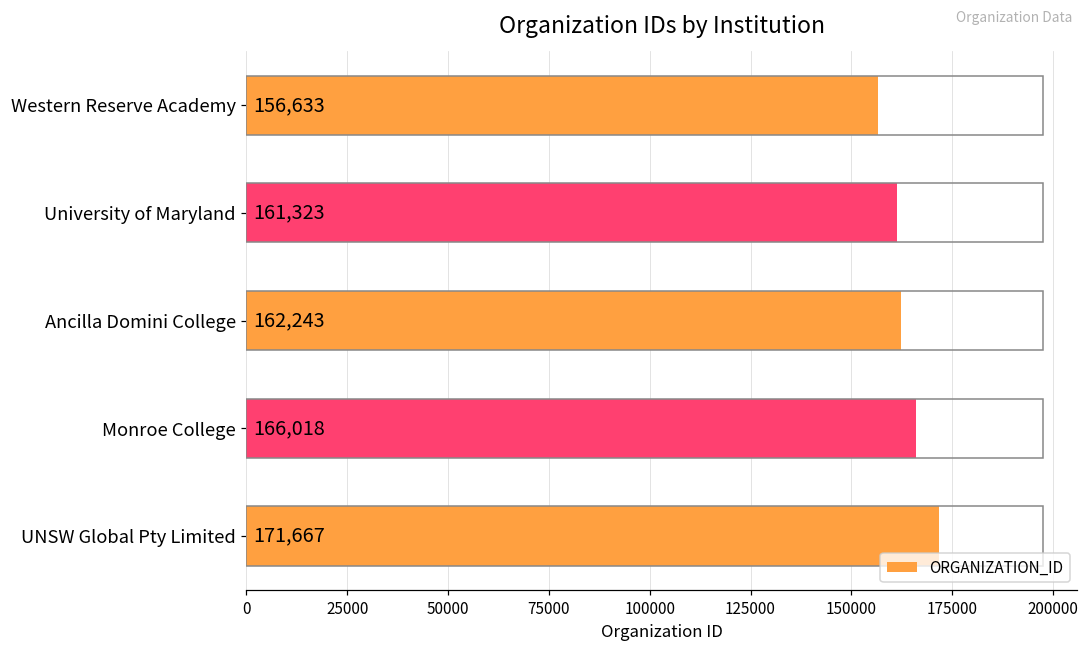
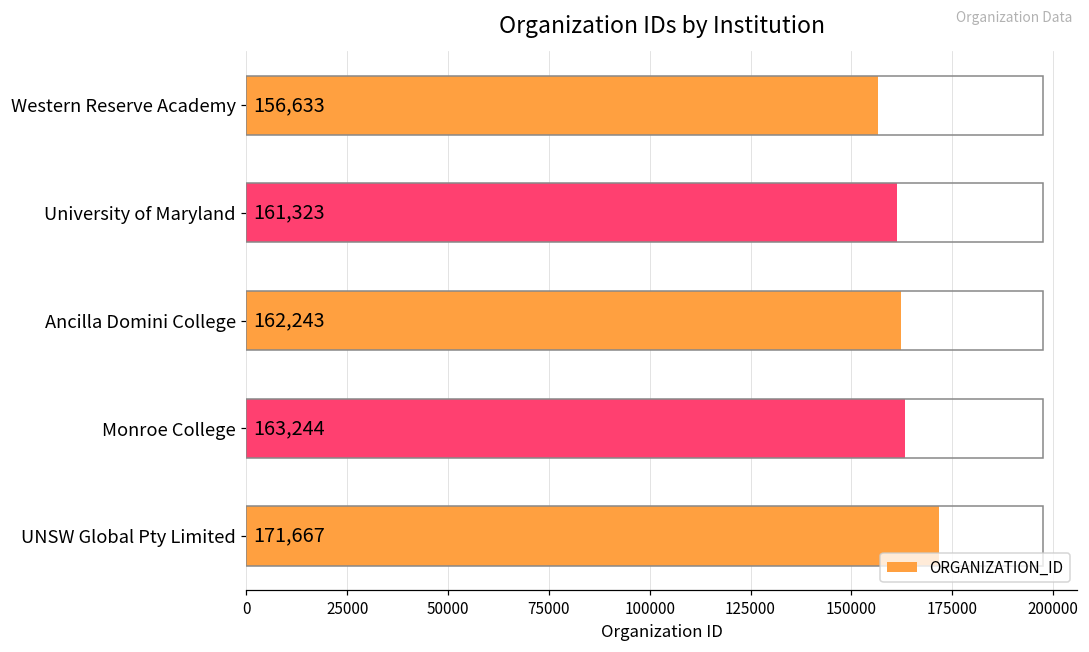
Monroe College: 166,018 -> 163,244
